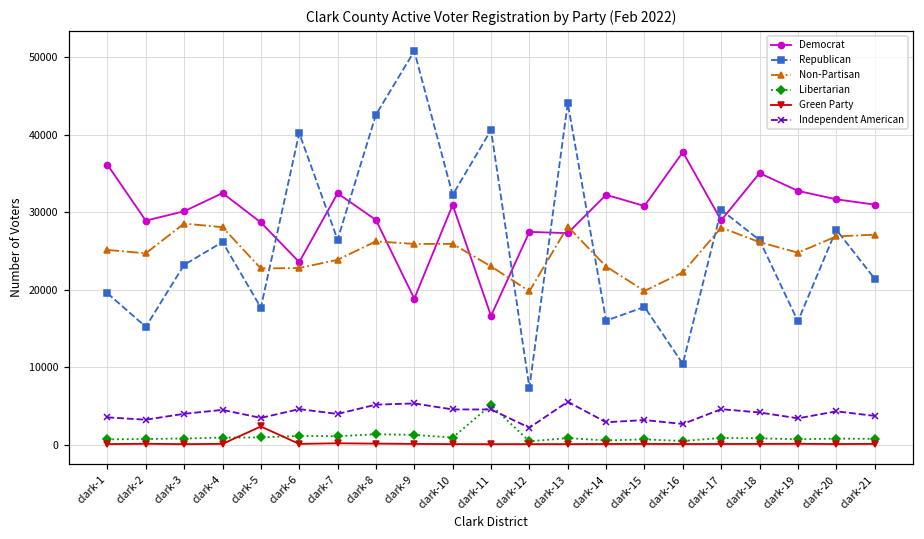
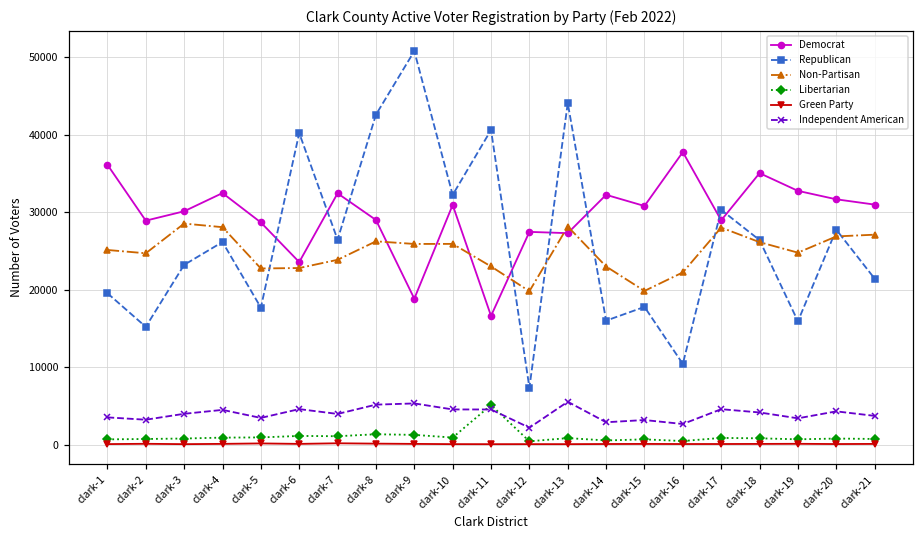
Green Party, clark-5: 2000 -> 0
